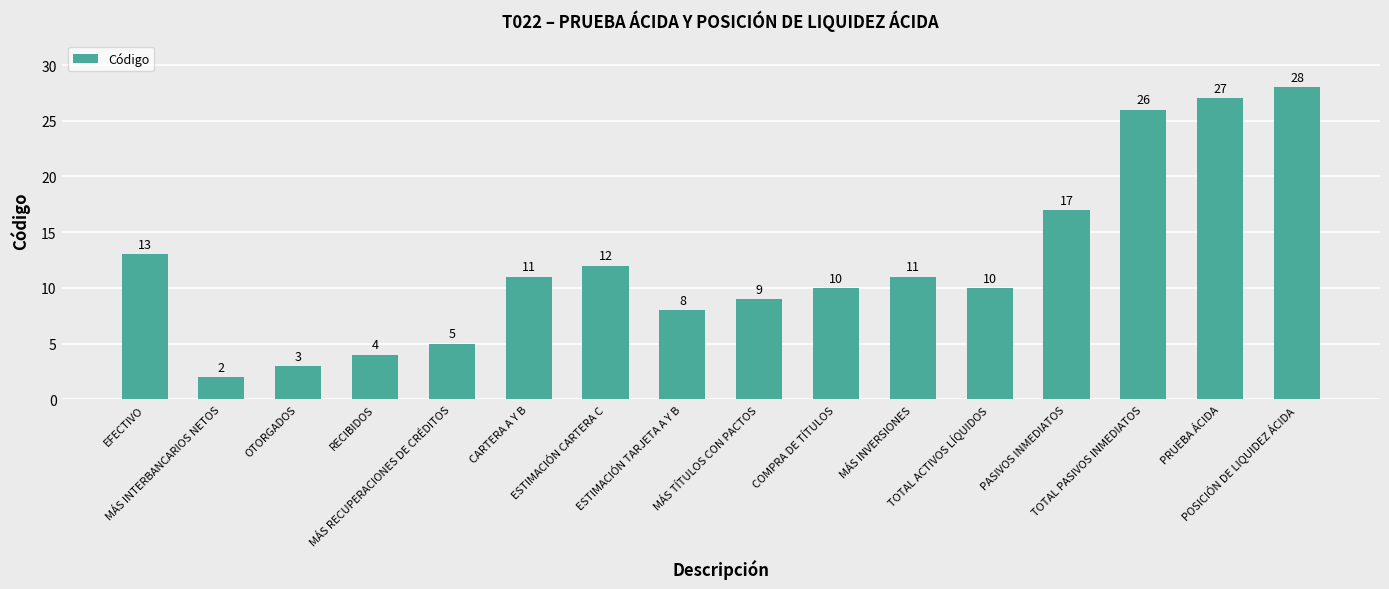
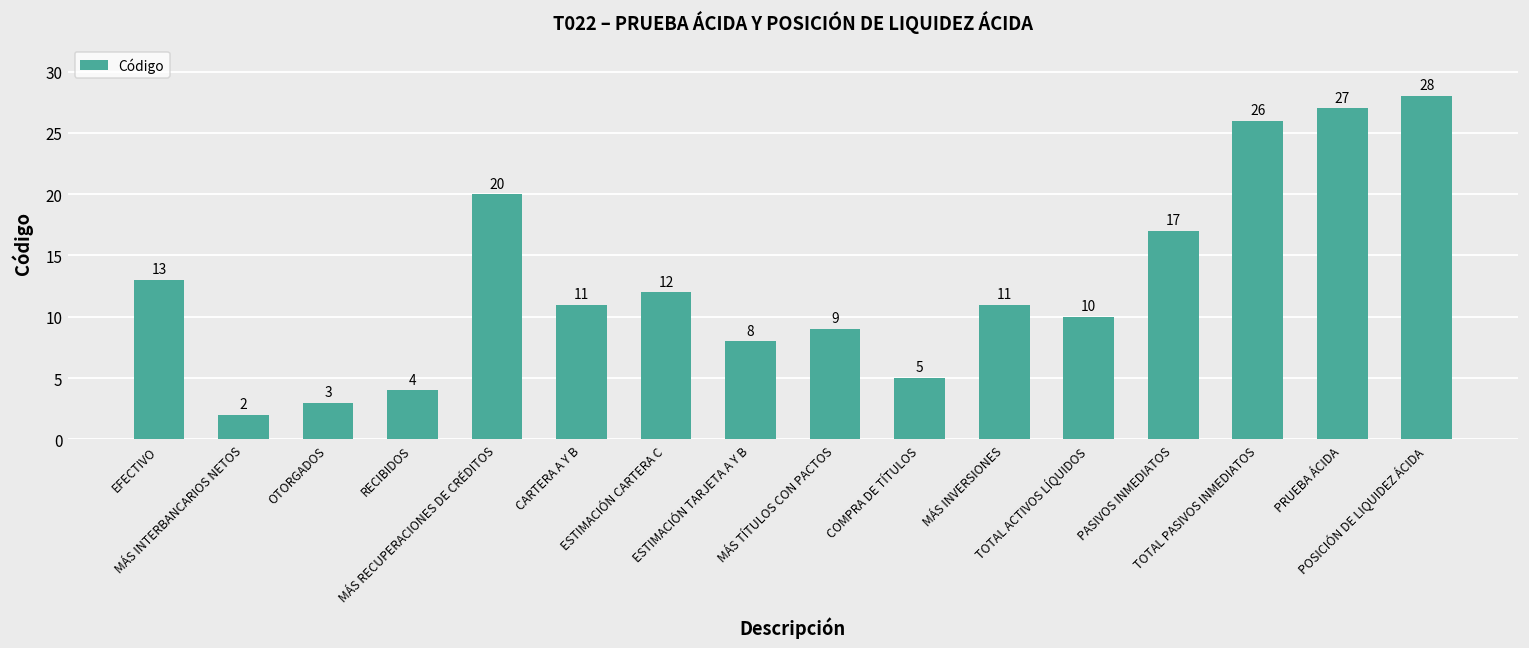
MÁS RECUPERACIONES DE CRÉDITOS: 5 -> 20
COMPRA DE TÍTULOS: 10 -> 5
